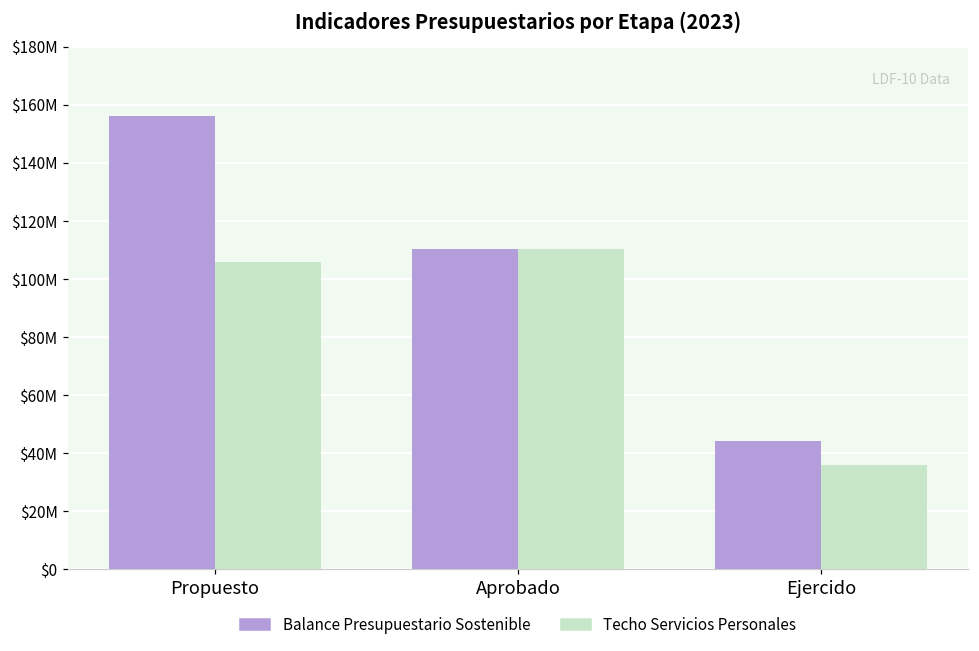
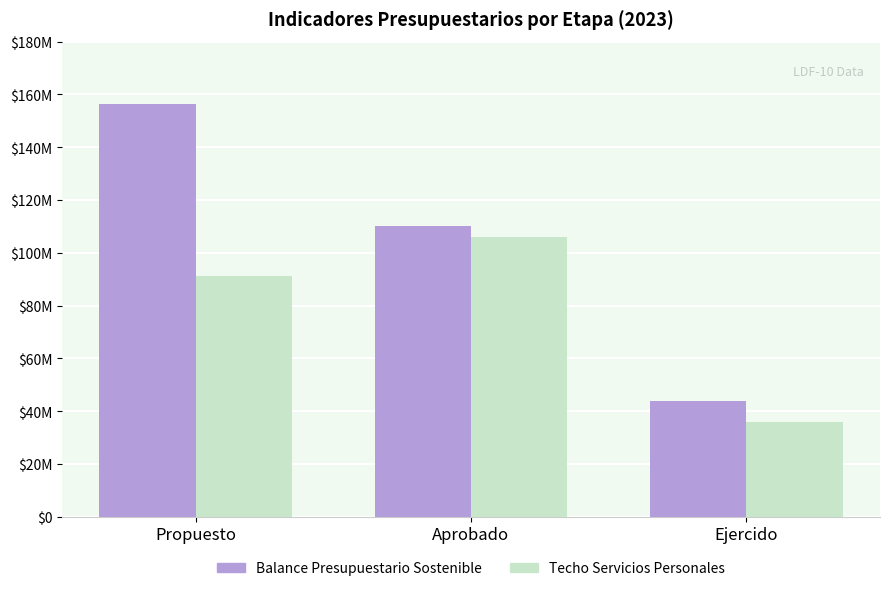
Techo Servicios Personales, Propuesto: $106000000 -> $91000000
Techo Servicios Personales, Aprobado: $110000000 -> $106000000
